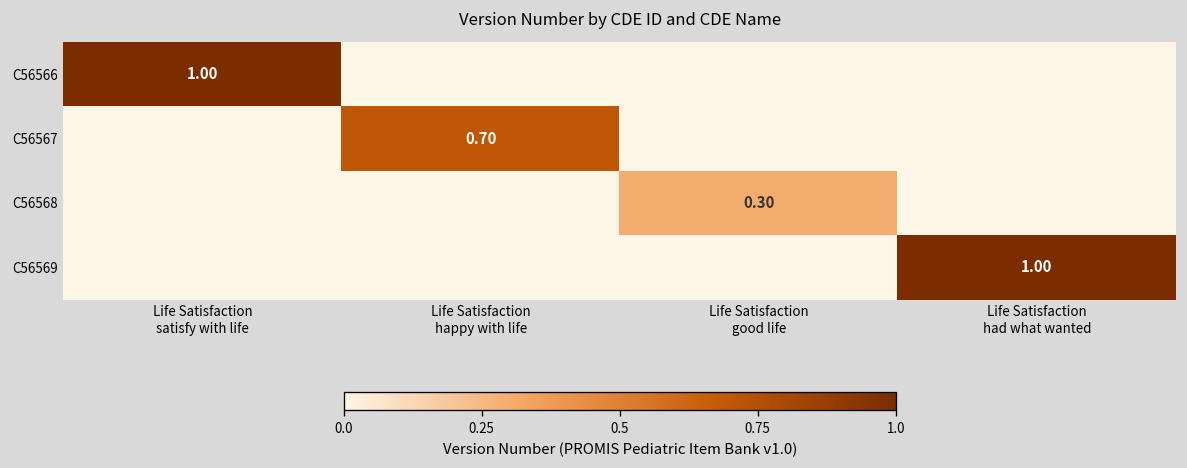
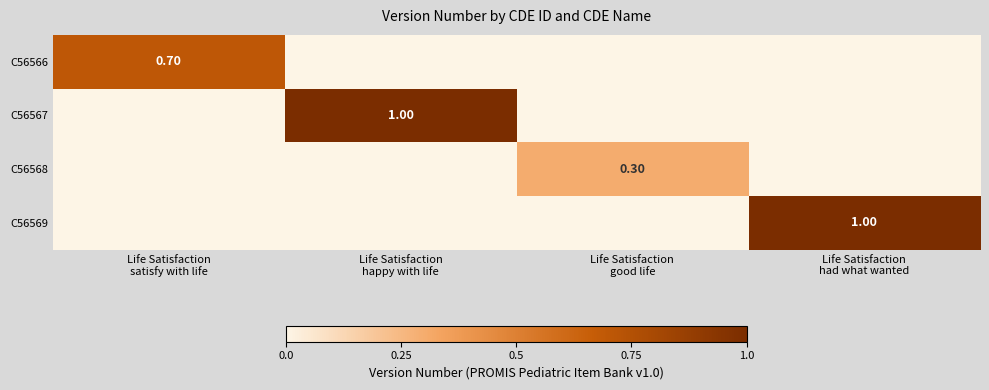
C56566, Life Satisfaction satisfy with life: 1.00 -> 0.70
C56567, Life Satisfaction happy with life: 0.70 -> 1.00
